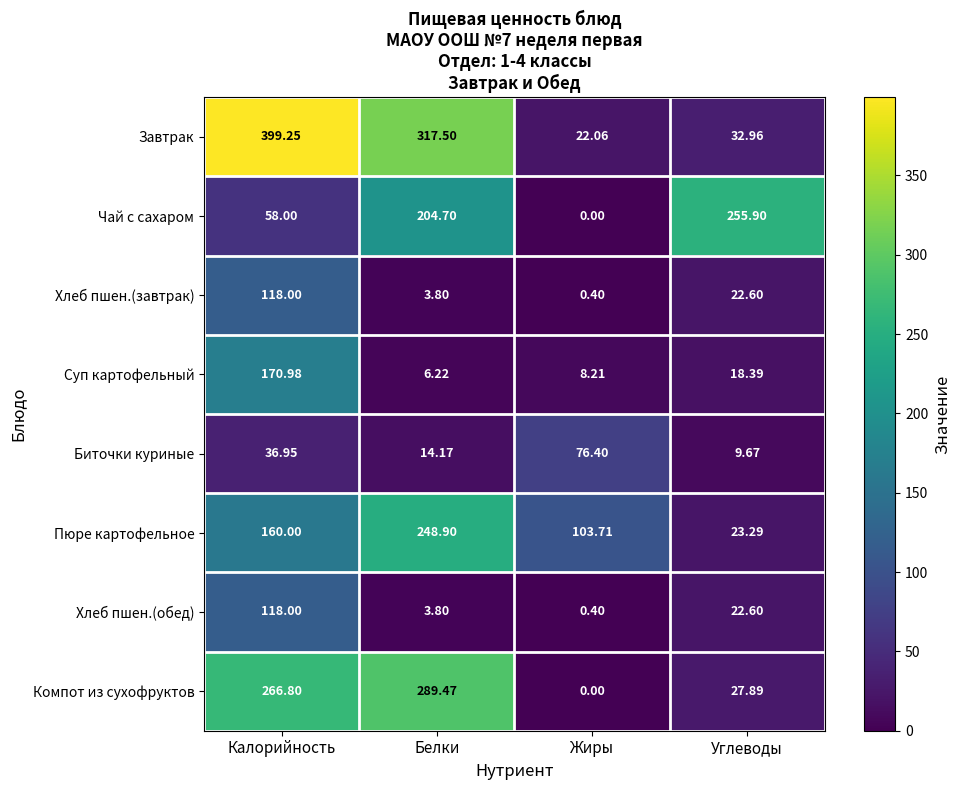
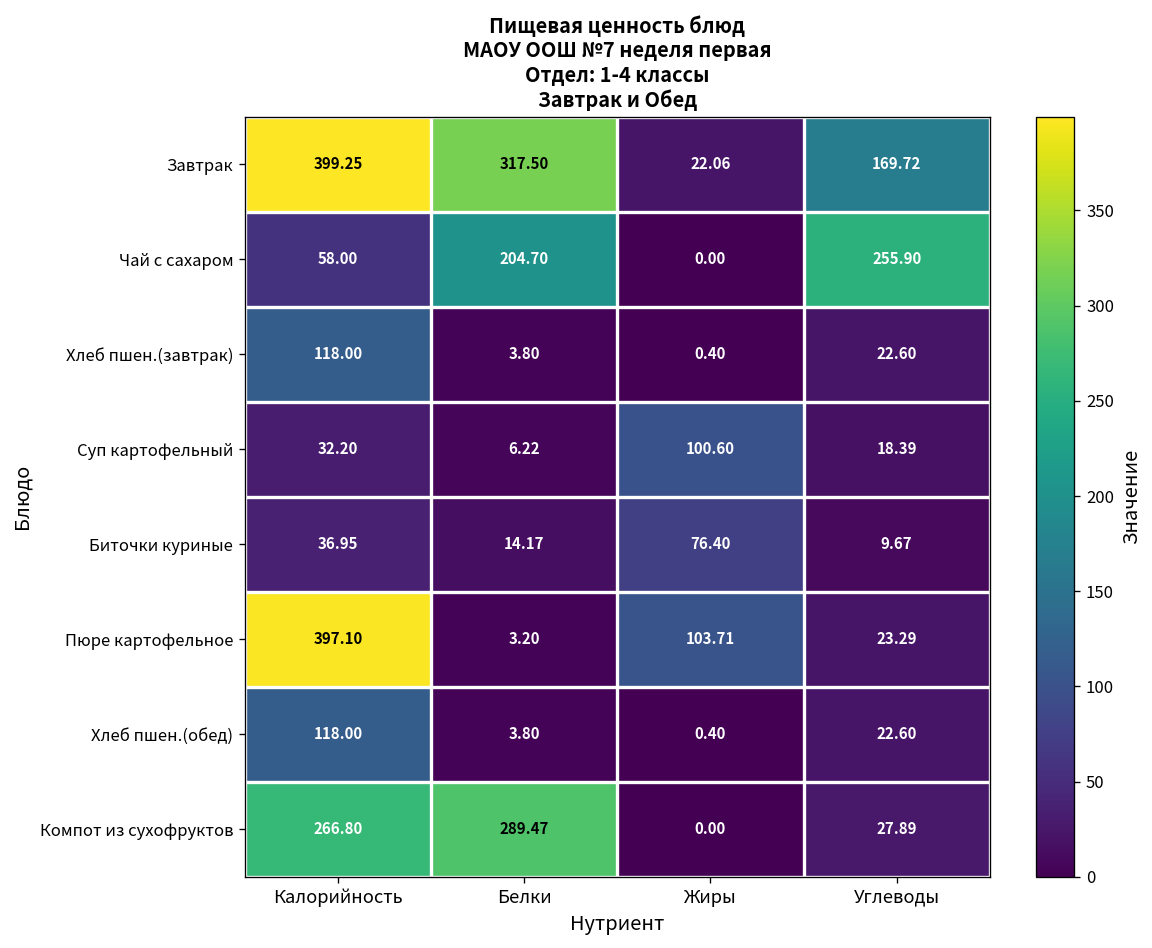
Завтрак, Углеводы: 32.96 -> 169.72
Суп картофельный, Калорийность: 170.98 -> 32.20
Суп картофельный, Жиры: 8.21 -> 100.60
Пюре картофельное, Калорийность: 160.00 -> 397.10
Пюре картофельное, Белки: 248.90 -> 3.20
